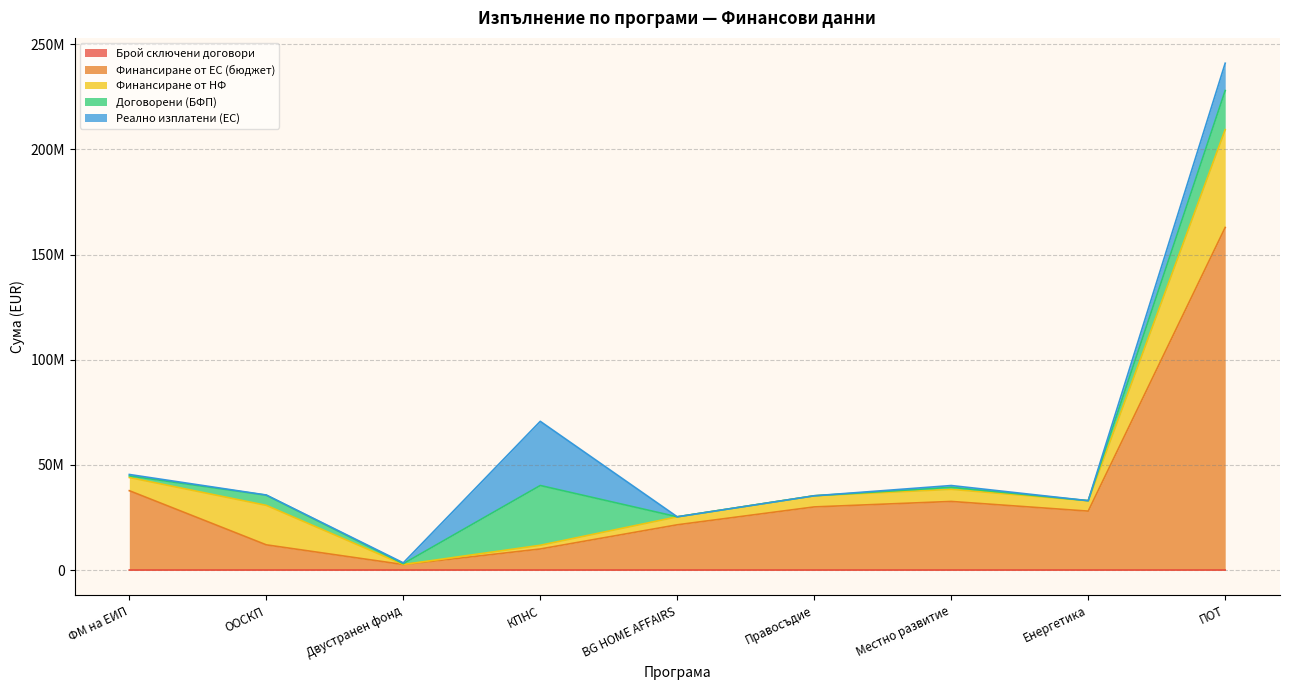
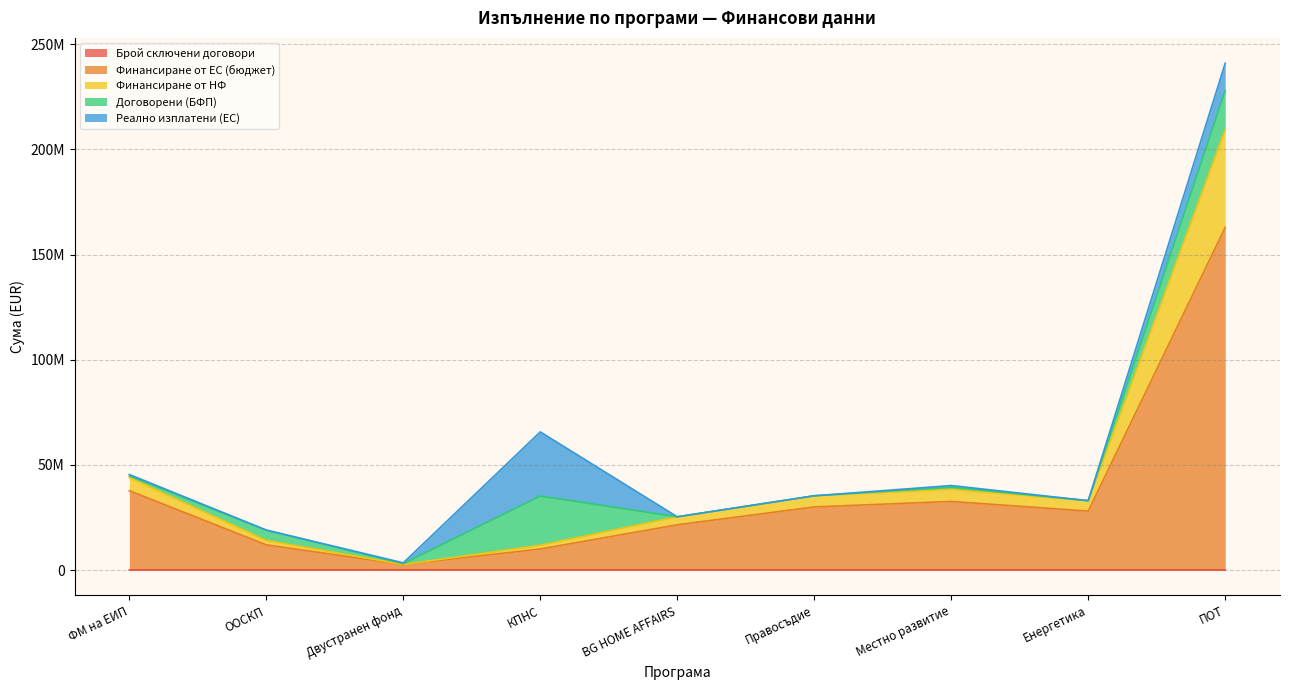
Финансиране от НФ, ООСКП: 19000000 -> 2000000
Договорени (БФП), КПНС: 28000000 -> 23000000
